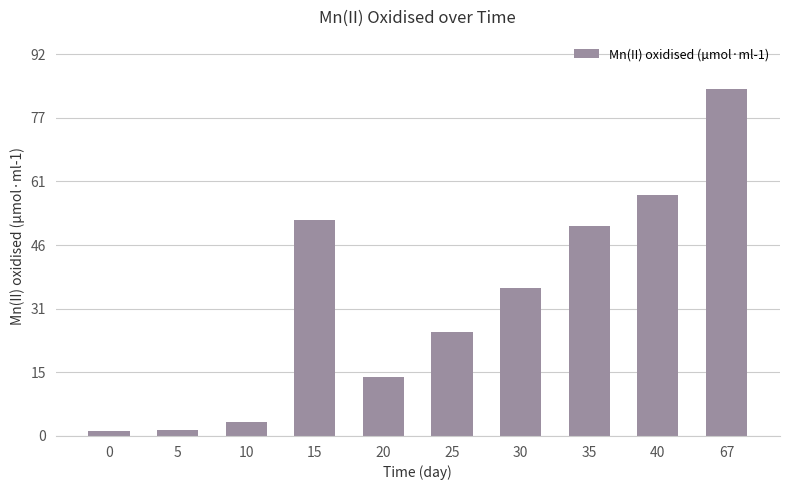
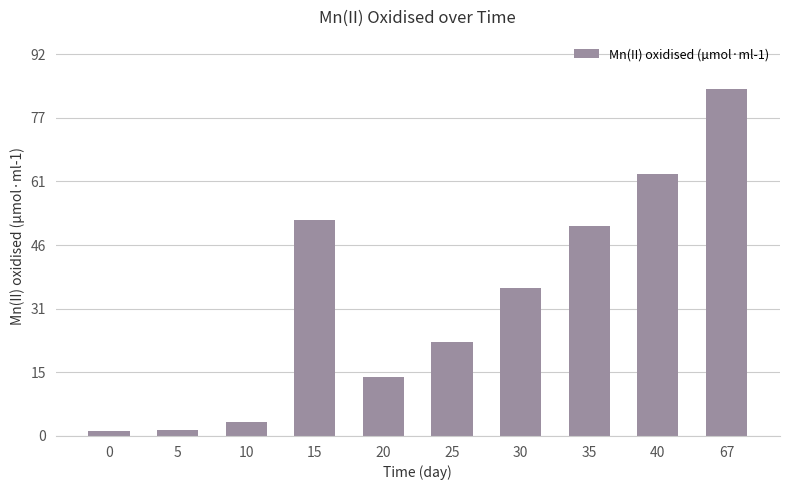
25: 25 -> 23
40: 58 -> 63
